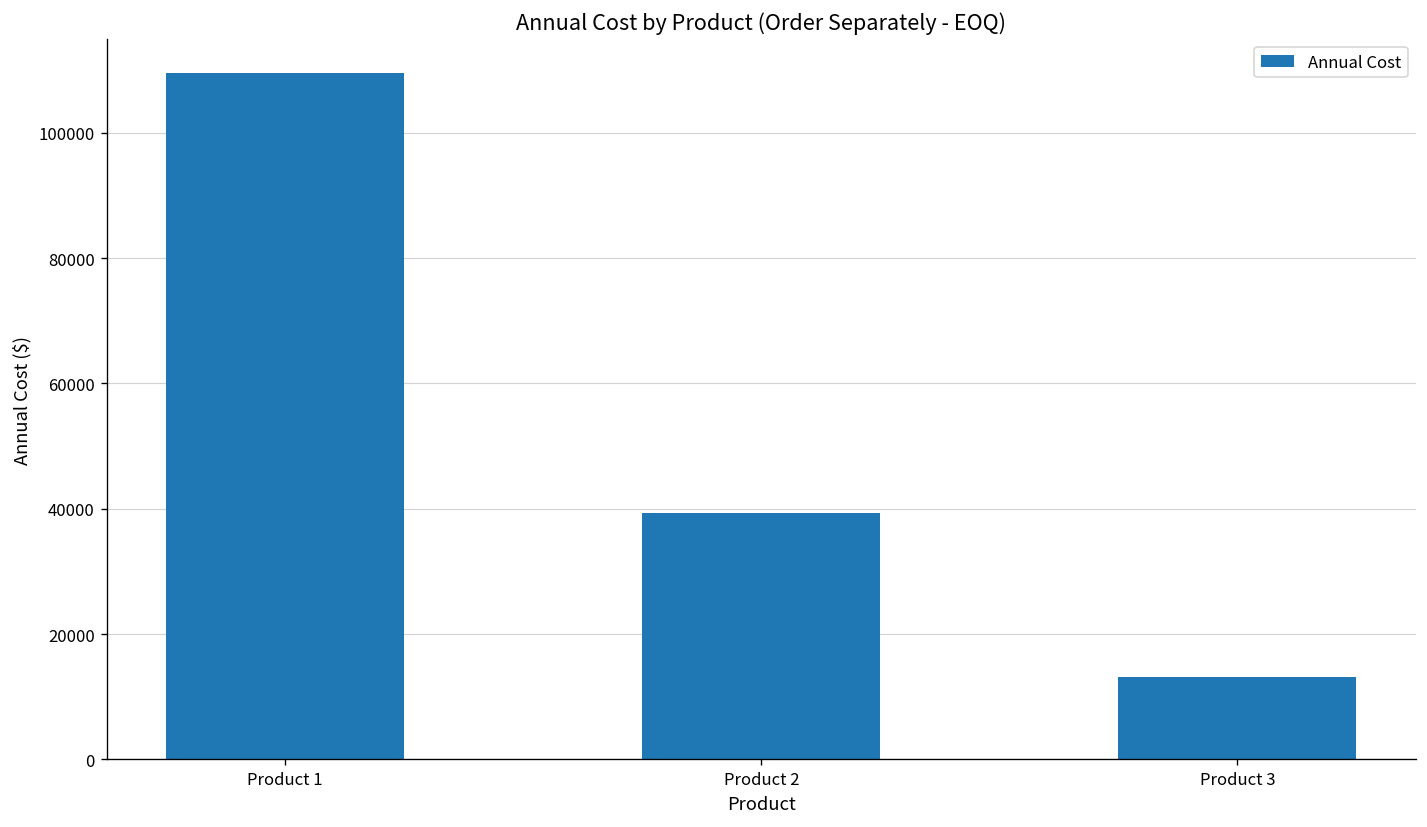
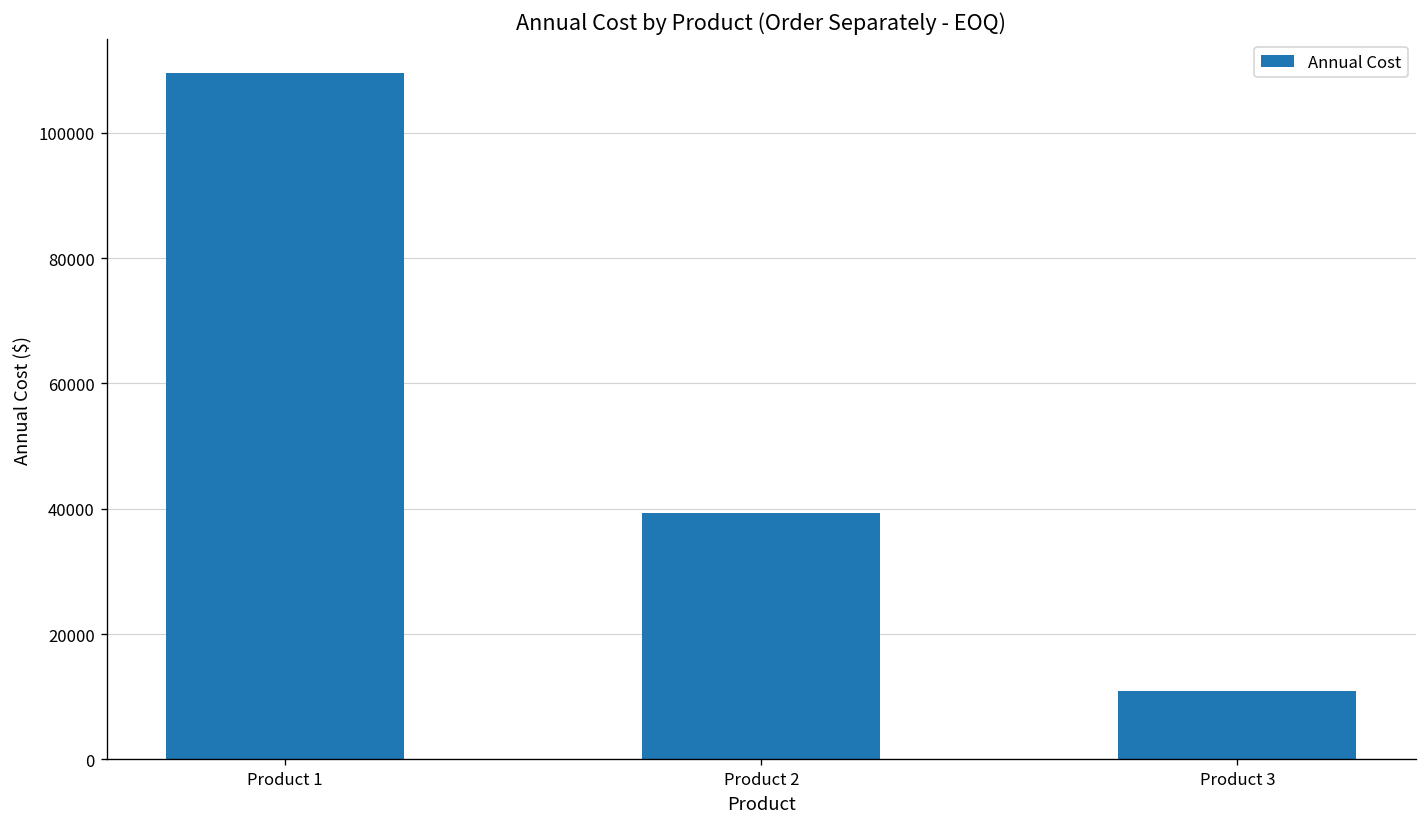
Product 3: 13000 -> 11000
